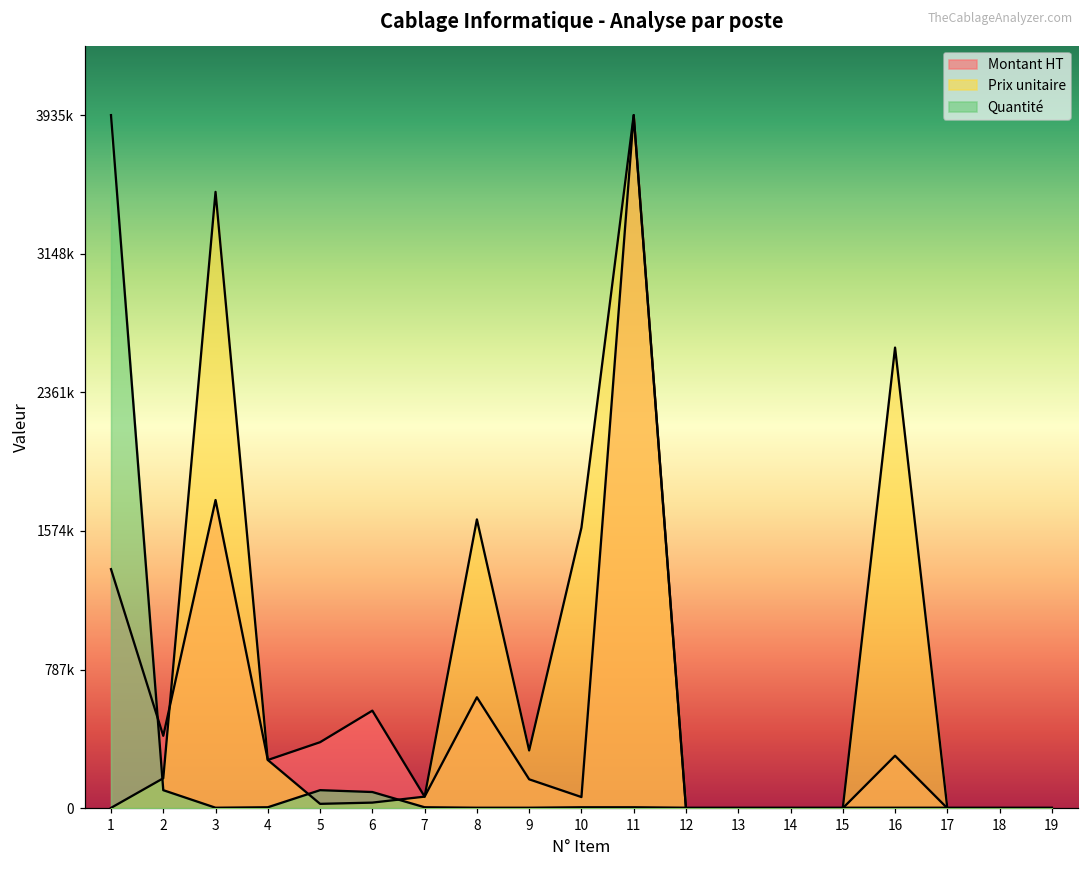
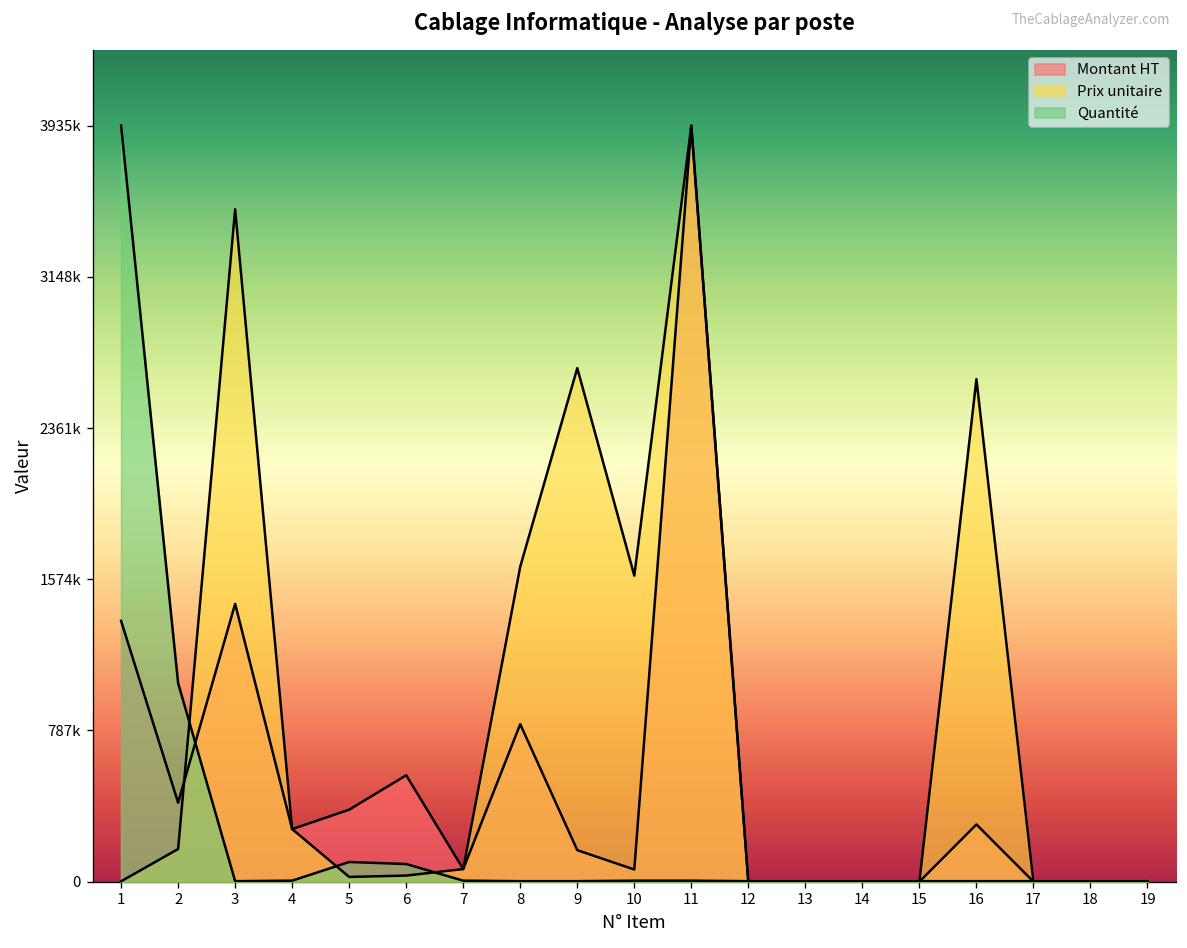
Quantité, 2: 100000 -> 1030000
Montant HT, 3: 1750000 -> 1450000
Montant HT, 8: 630000 -> 820000
Prix unitaire, 9: 330000 -> 2670000
